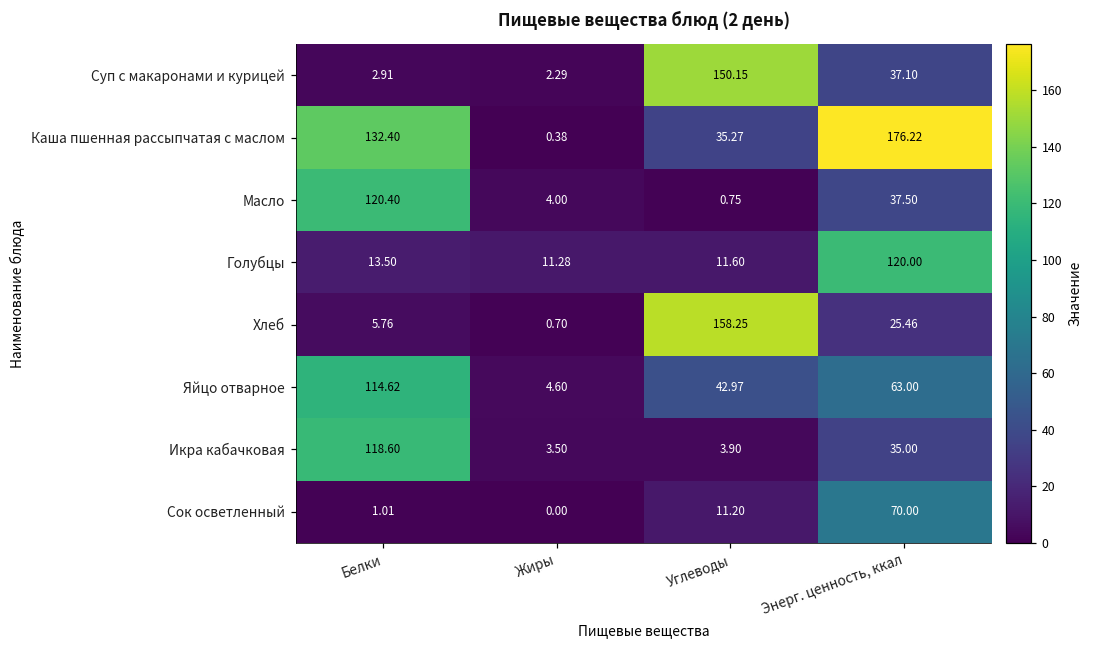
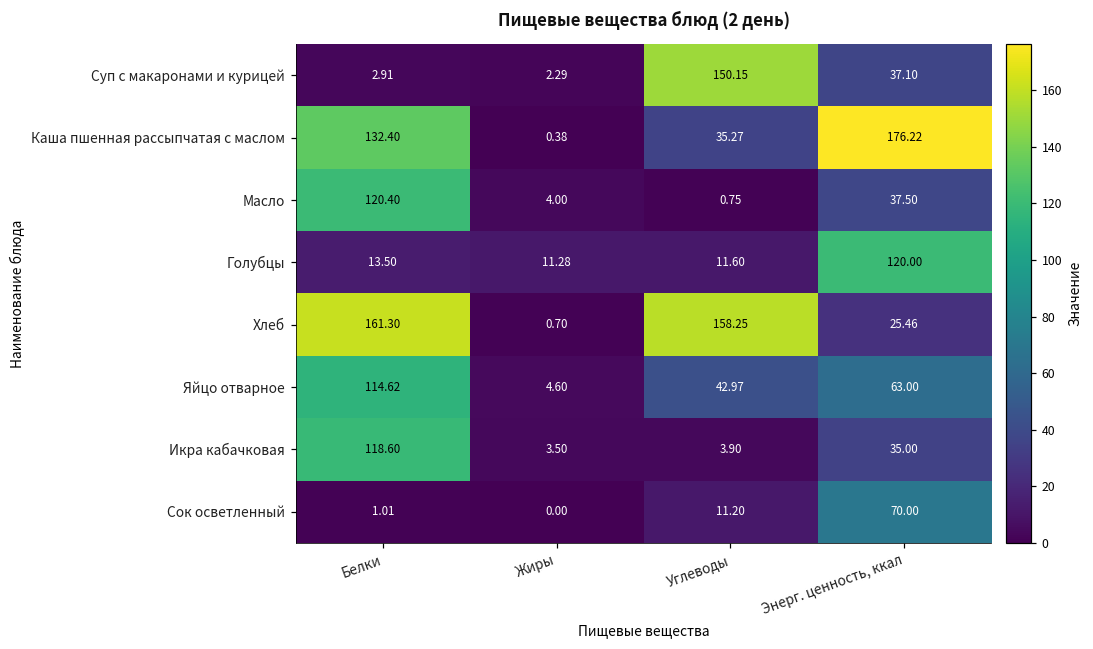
Хлеб, Белки: 5.76 -> 161.30
